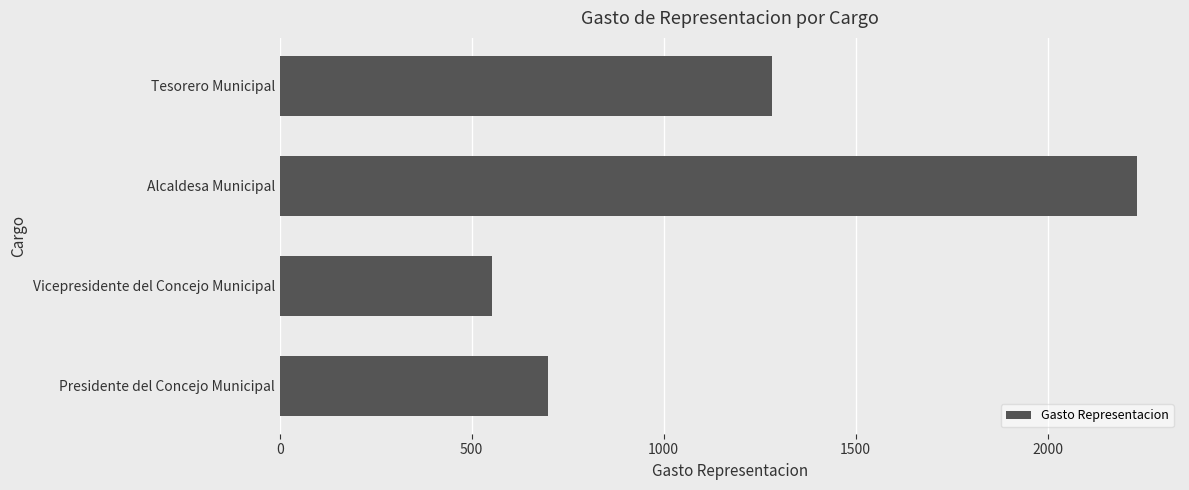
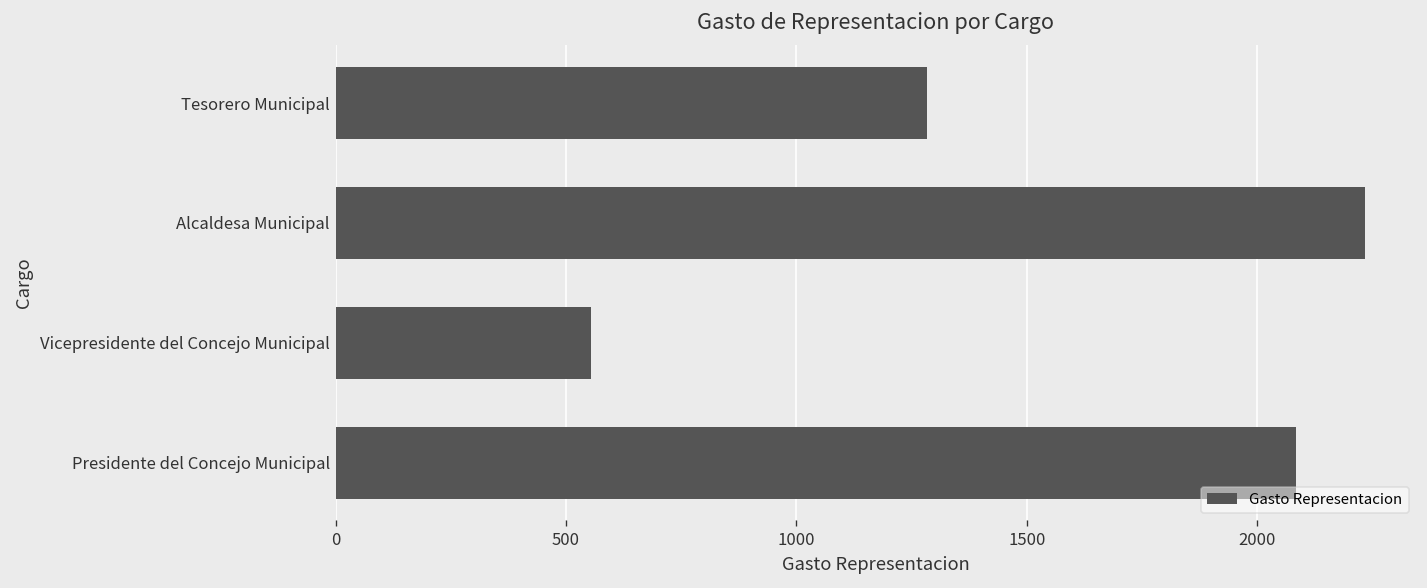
Presidente del Concejo Municipal: 700 -> 2080
